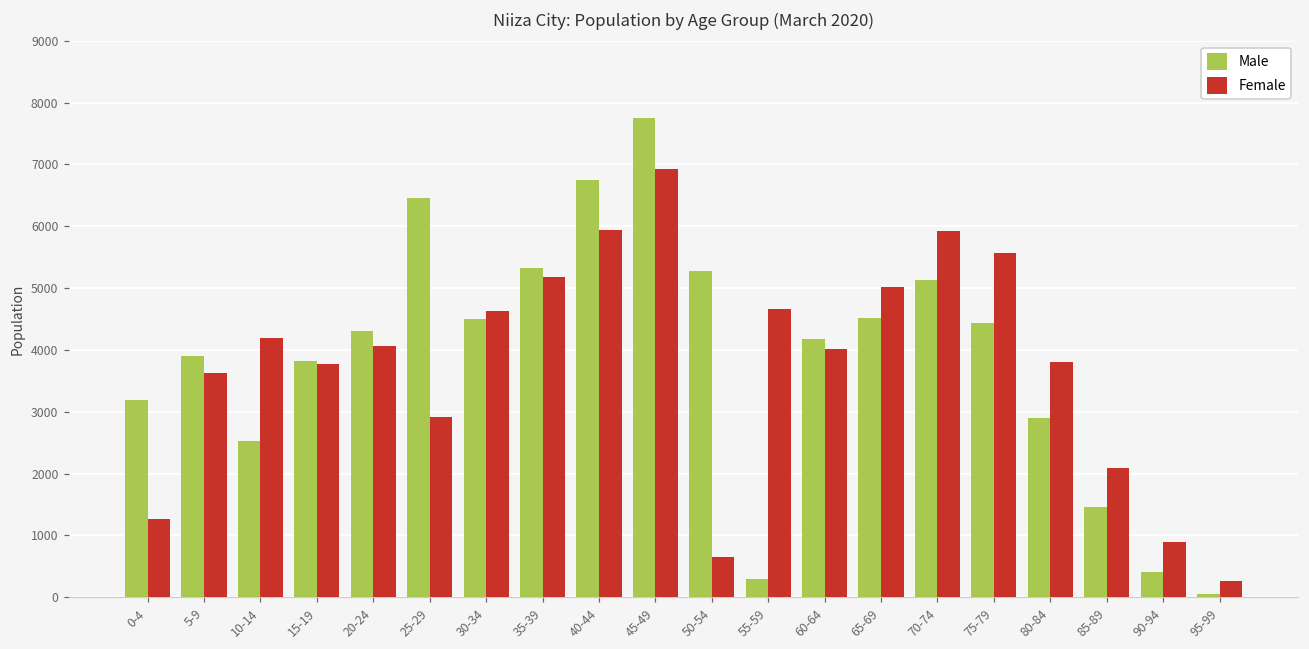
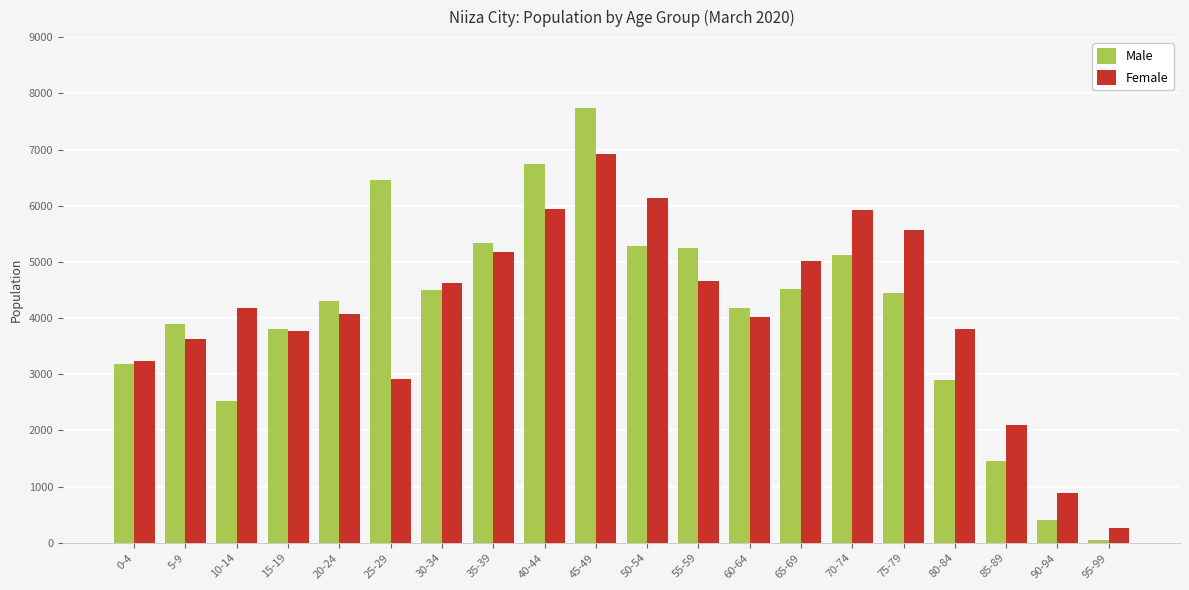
Female, 0-4: 1300 -> 3200
Female, 50-54: 700 -> 6100
Male, 55-59: 300 -> 5200
